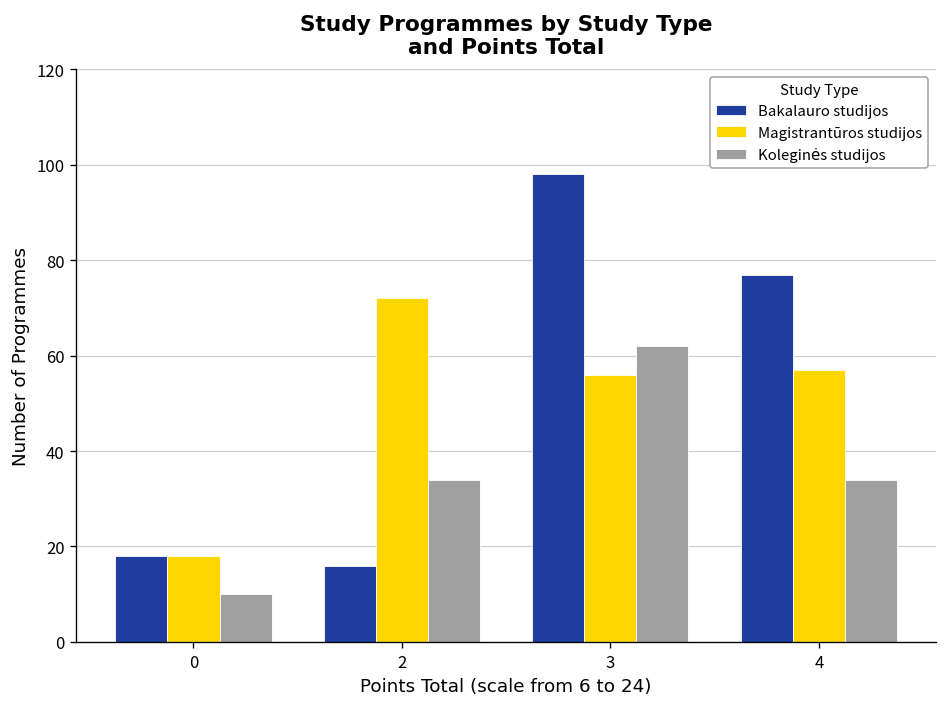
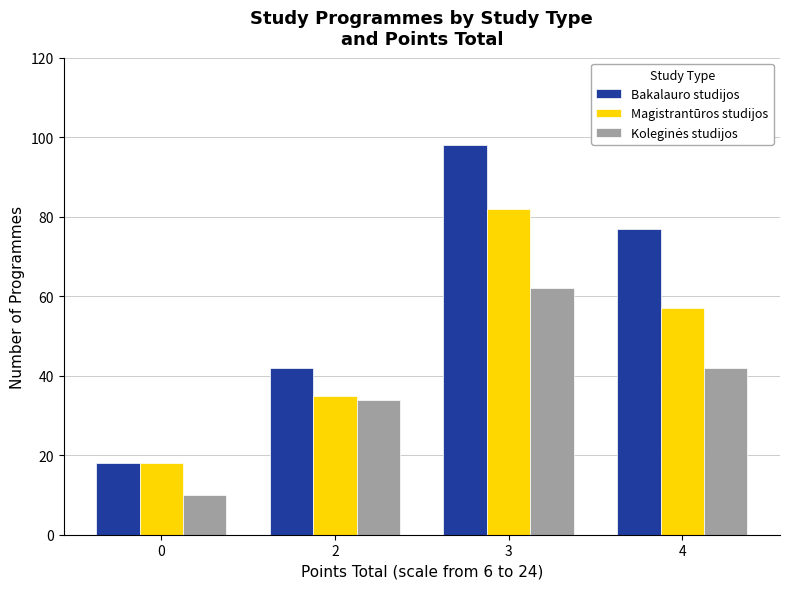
Bakalauro studijos, 2: 16 -> 42
Magistrantūros studijos, 2: 72 -> 35
Magistrantūros studijos, 3: 56 -> 82
Koleginės studijos, 4: 34 -> 42
